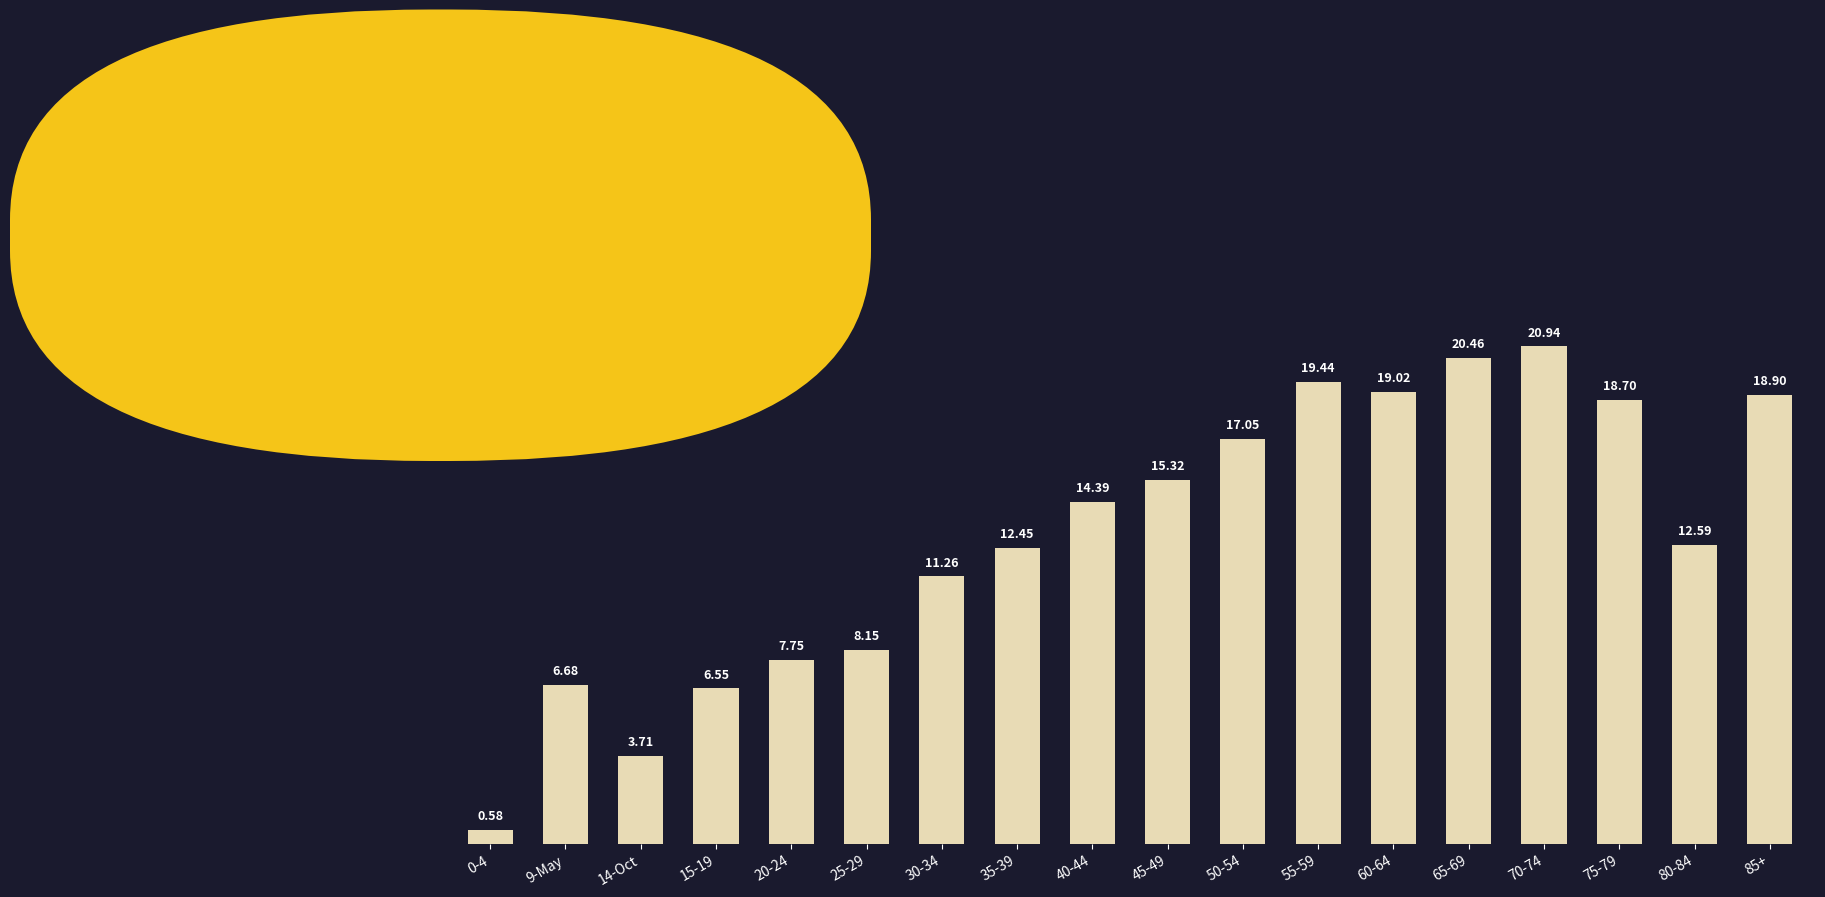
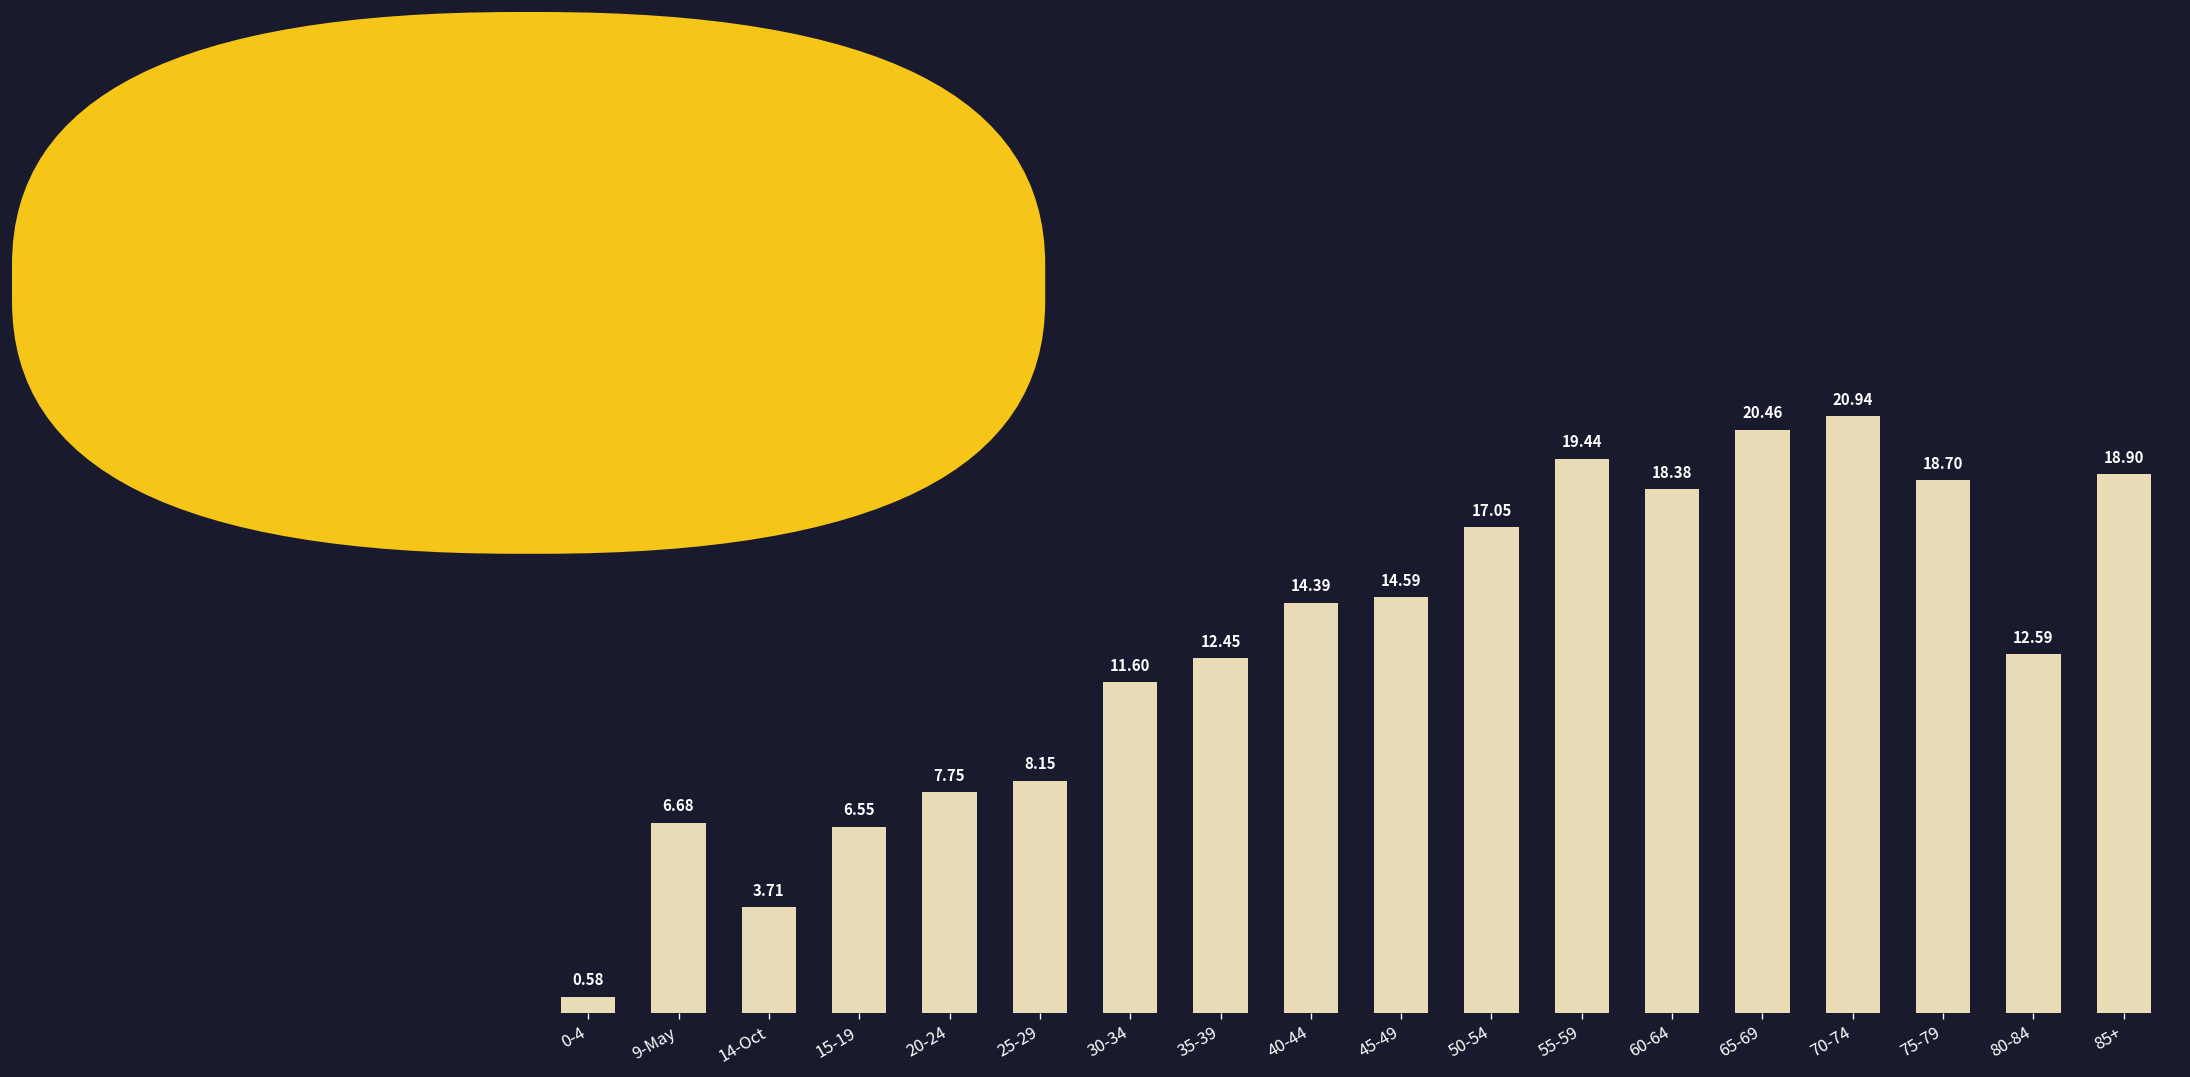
30-34: 11.26 -> 11.60
45-49: 15.32 -> 14.59
60-64: 19.02 -> 18.38
